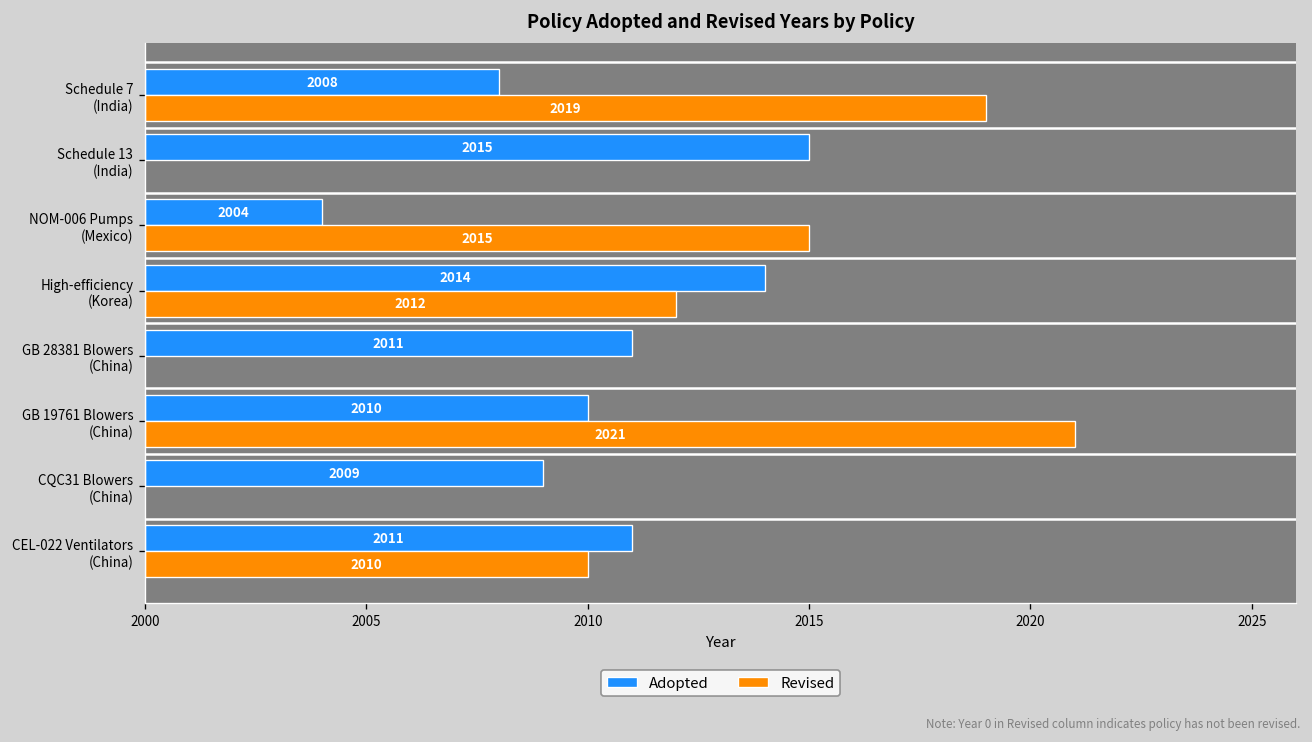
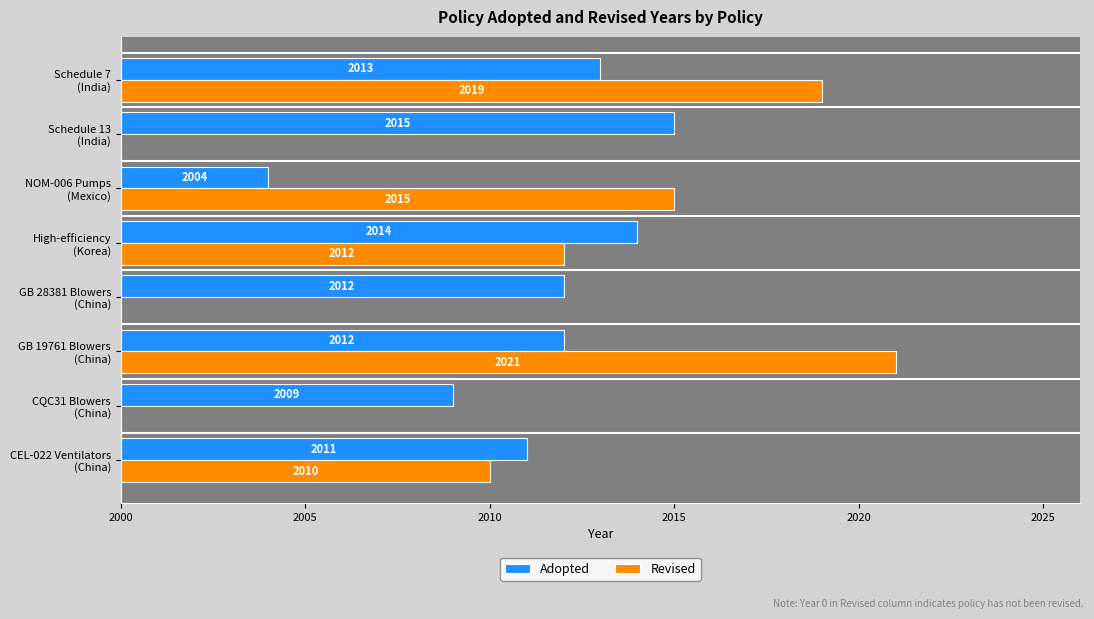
Adopted, Schedule 7 (India): 2008 -> 2013
Adopted, GB 28381 Blowers (China): 2011 -> 2012
Adopted, GB 19761 Blowers (China): 2010 -> 2012
